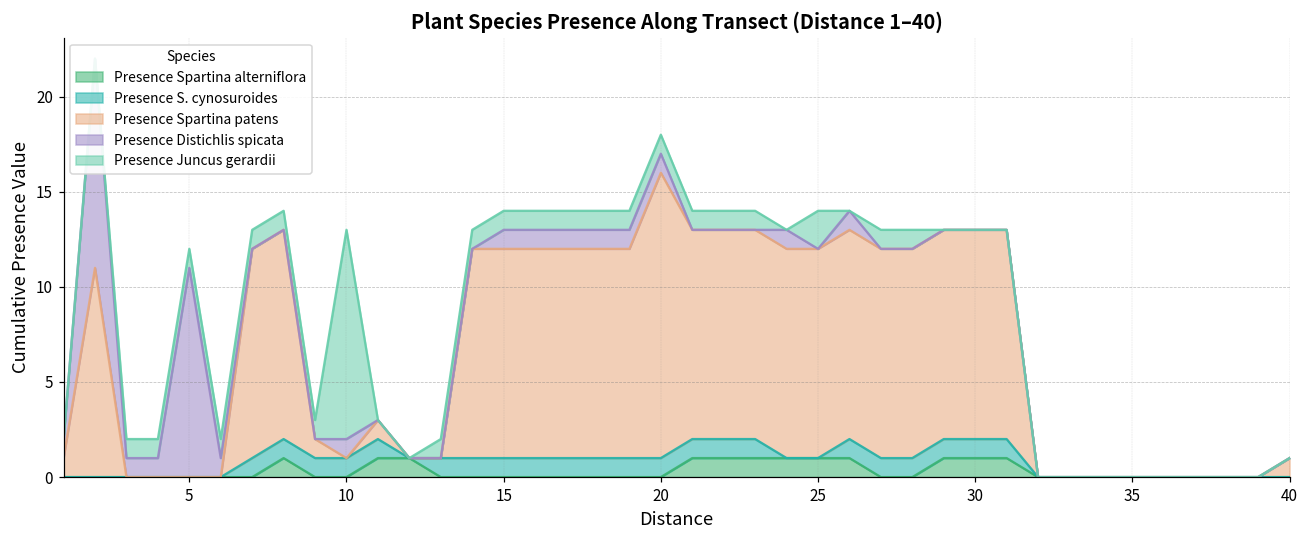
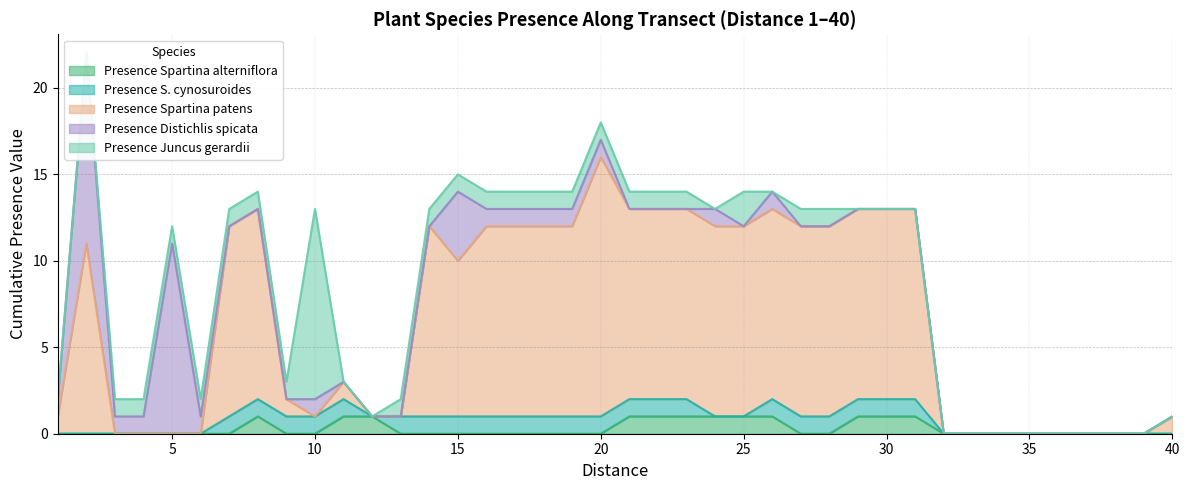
Presence Spartina patens, 15: 11 -> 9
Presence Distichlis spicata, 15: 1 -> 4
